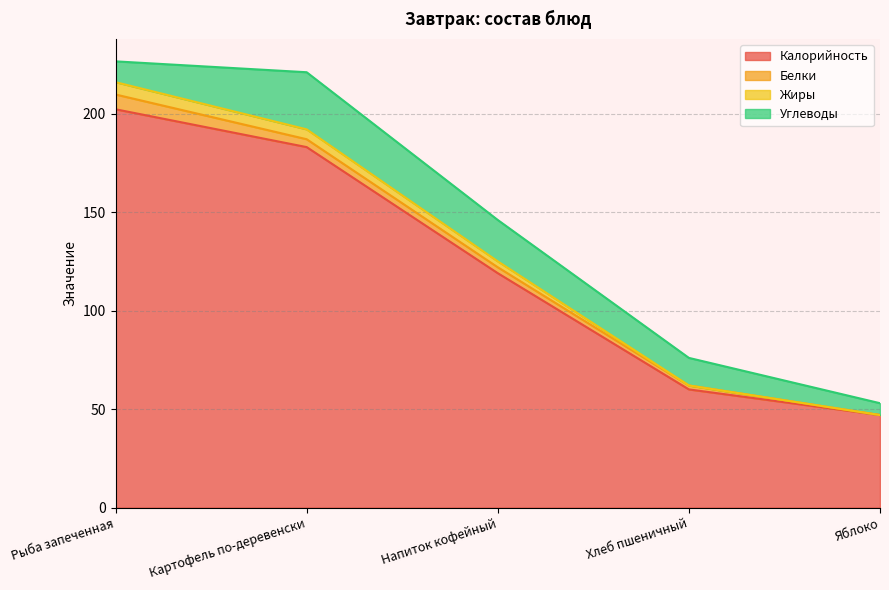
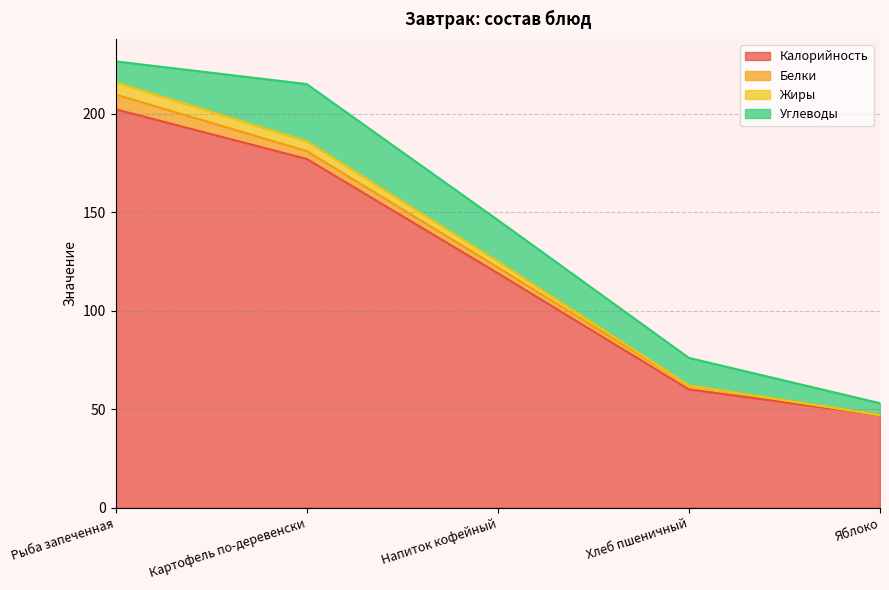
Калорийность, Картофель по-деревенски: 183 -> 177
